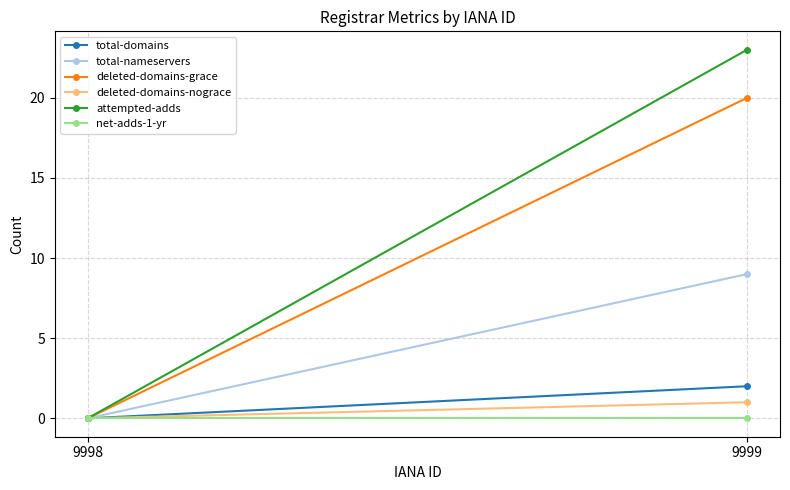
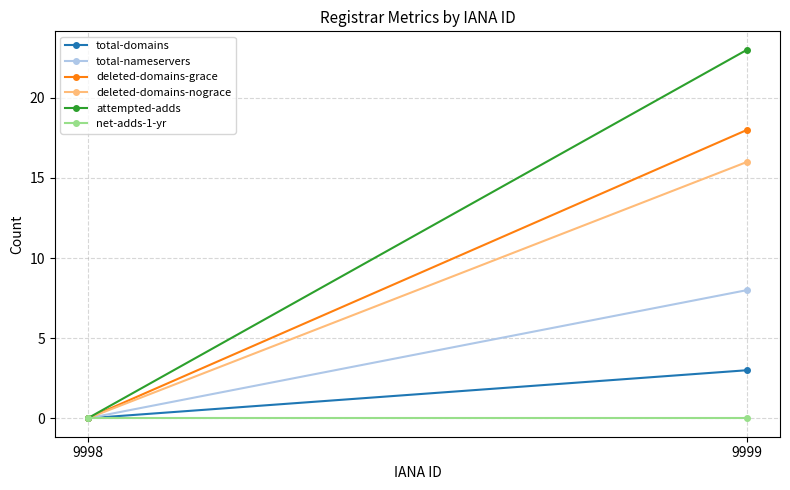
total-domains, 9999: 2 -> 3
total-nameservers, 9999: 9 -> 8
deleted-domains-grace, 9999: 20 -> 18
deleted-domains-nograce, 9999: 1 -> 16
